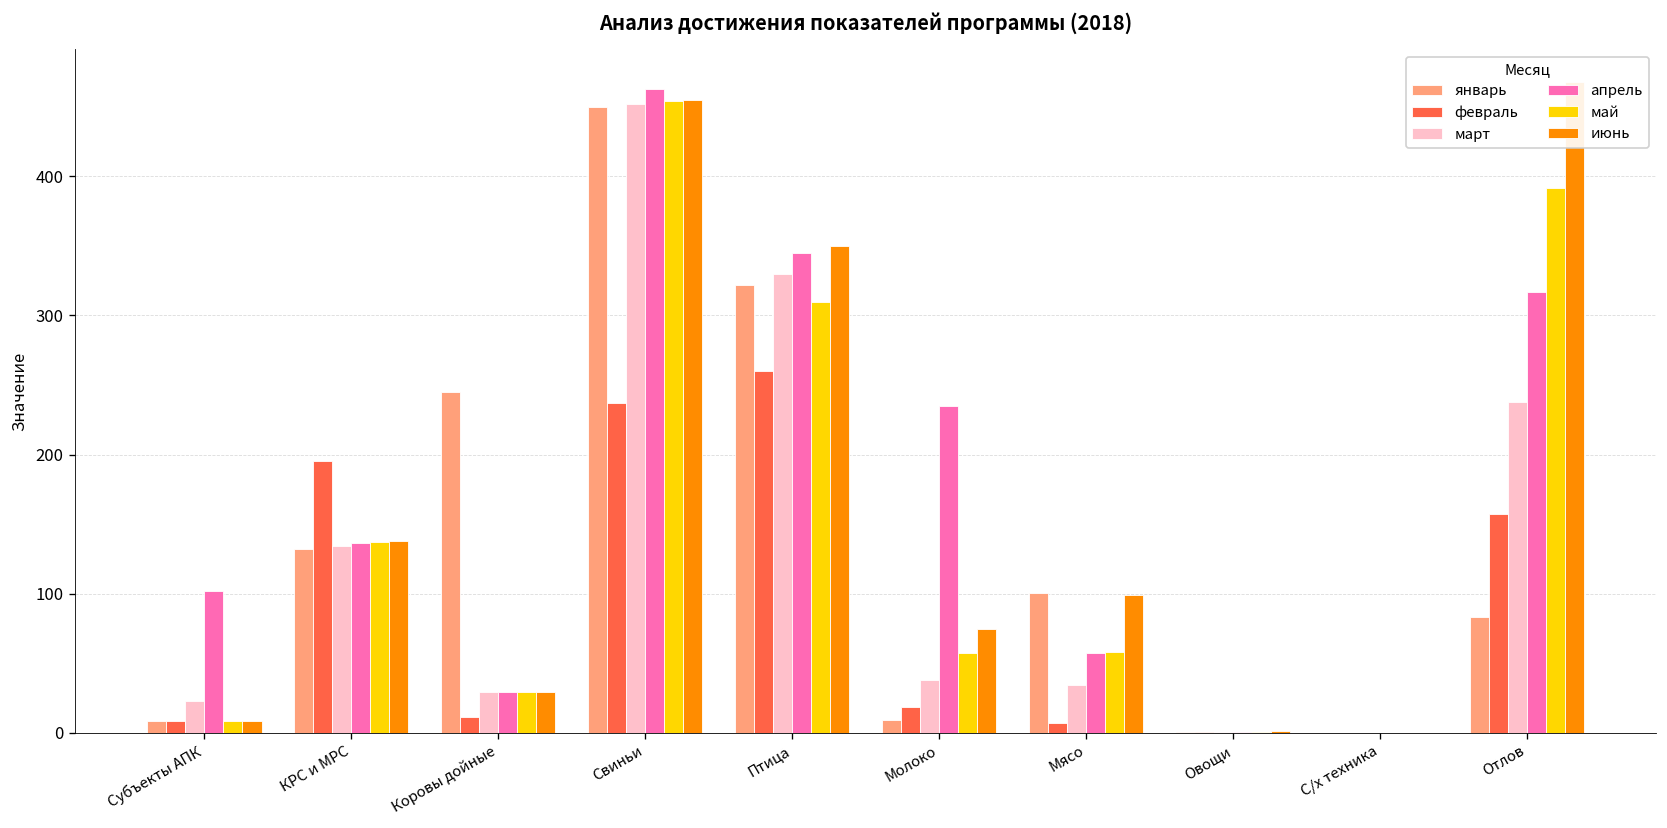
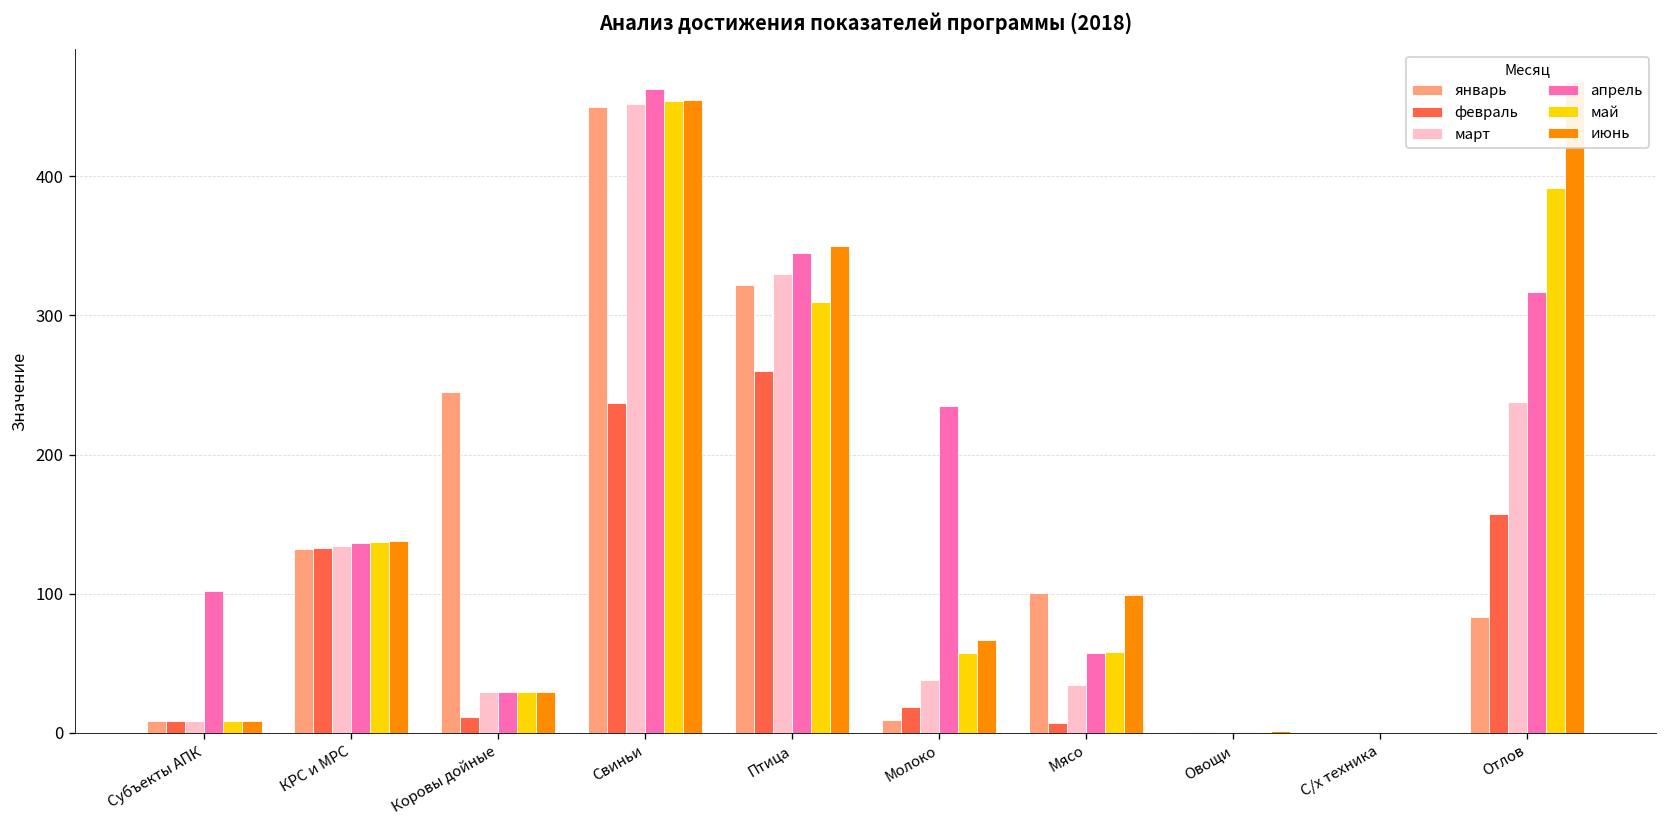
март, Субъекты АПК: 23 -> 8
февраль, КРС и МРС: 195 -> 133
июнь, Молоко: 74 -> 67
